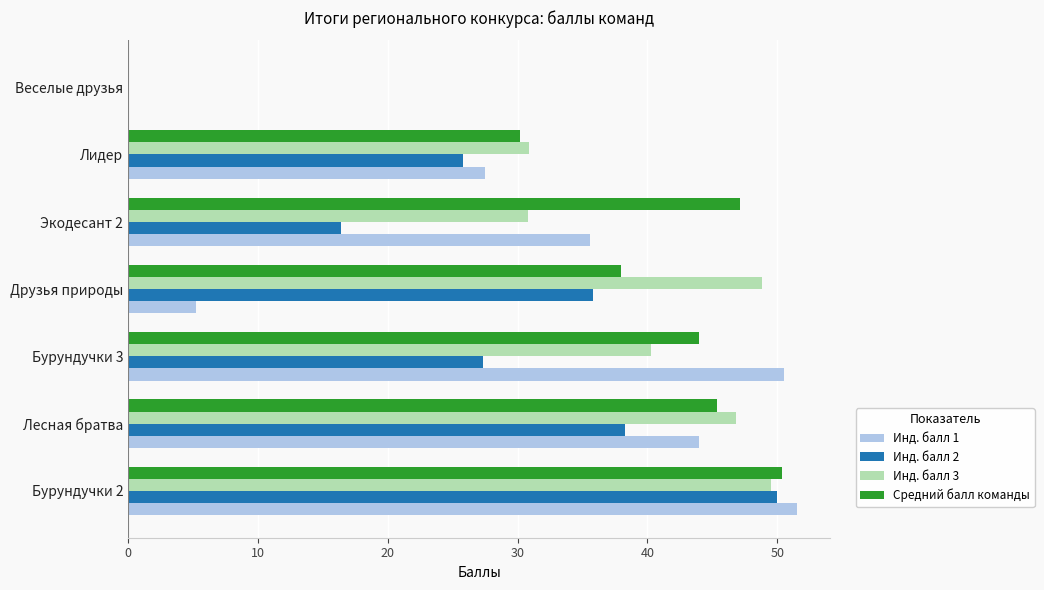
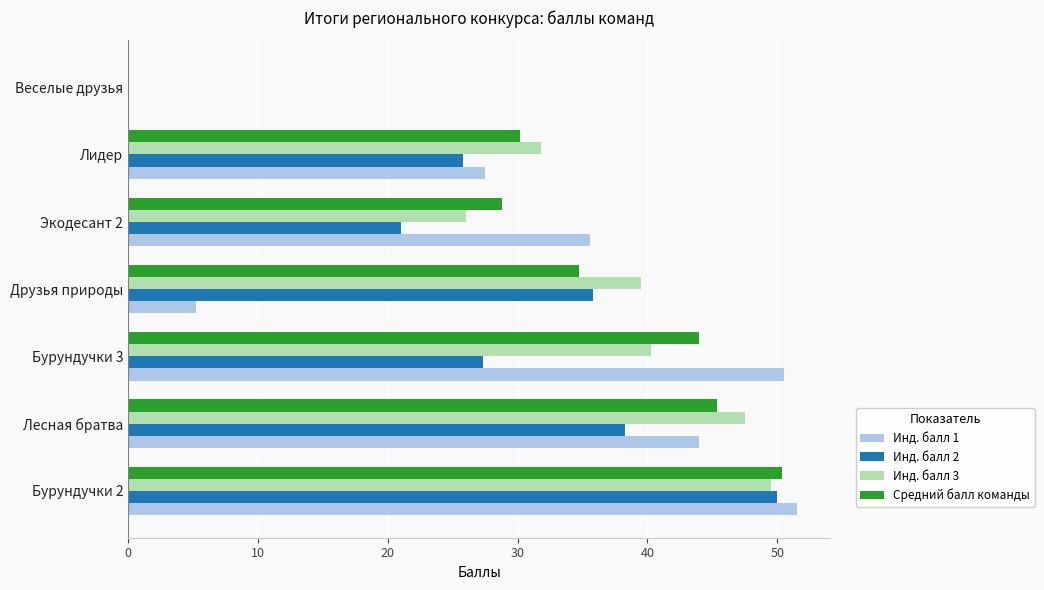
Инд. балл 3, Лидер: 30.9 -> 31.8
Средний балл команды, Экодесант 2: 47.2 -> 28.8
Инд. балл 3, Экодесант 2: 30.8 -> 26.0
Инд. балл 2, Экодесант 2: 16.4 -> 21.0
Средний балл команды, Друзья природы: 38.0 -> 34.7
Инд. балл 3, Друзья природы: 48.8 -> 39.5
Инд. балл 3, Лесная братва: 46.8 -> 47.5
